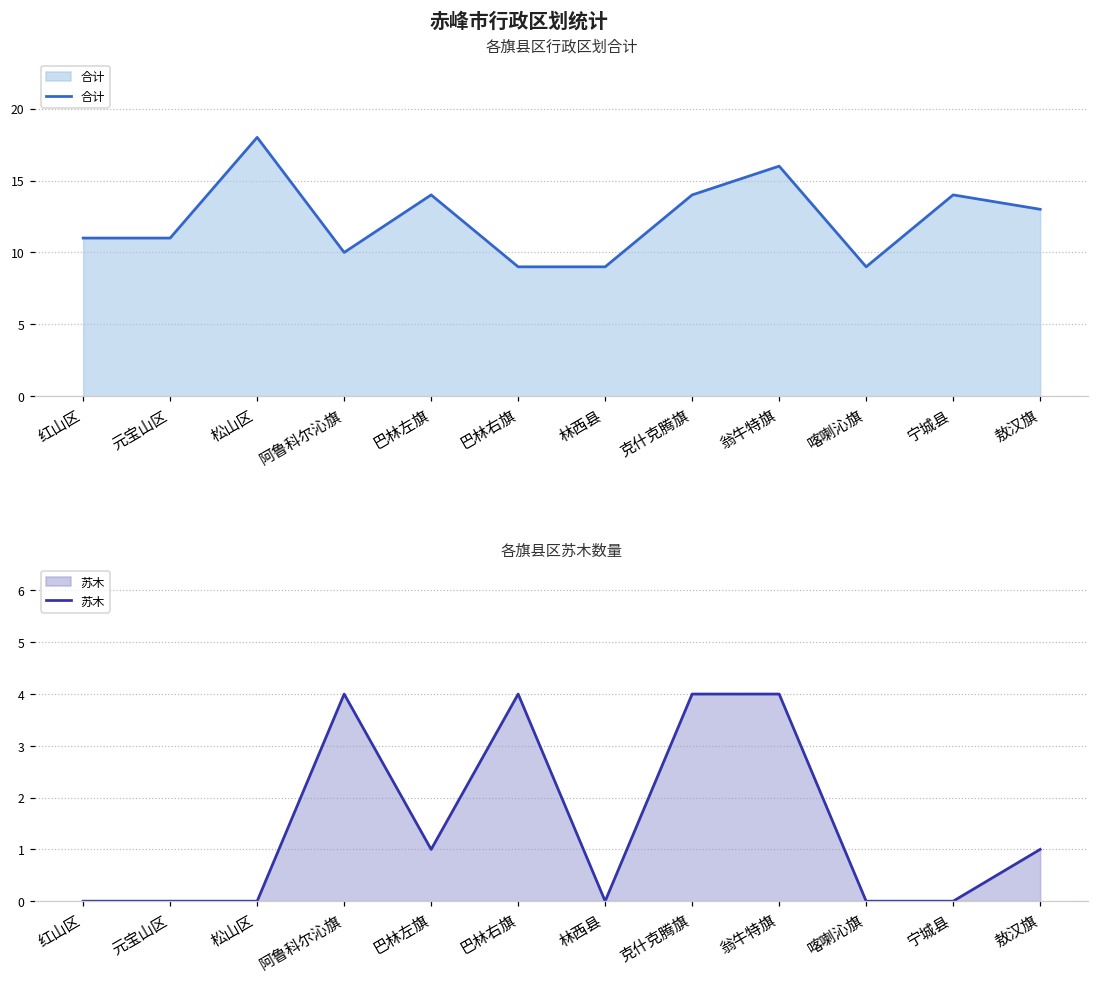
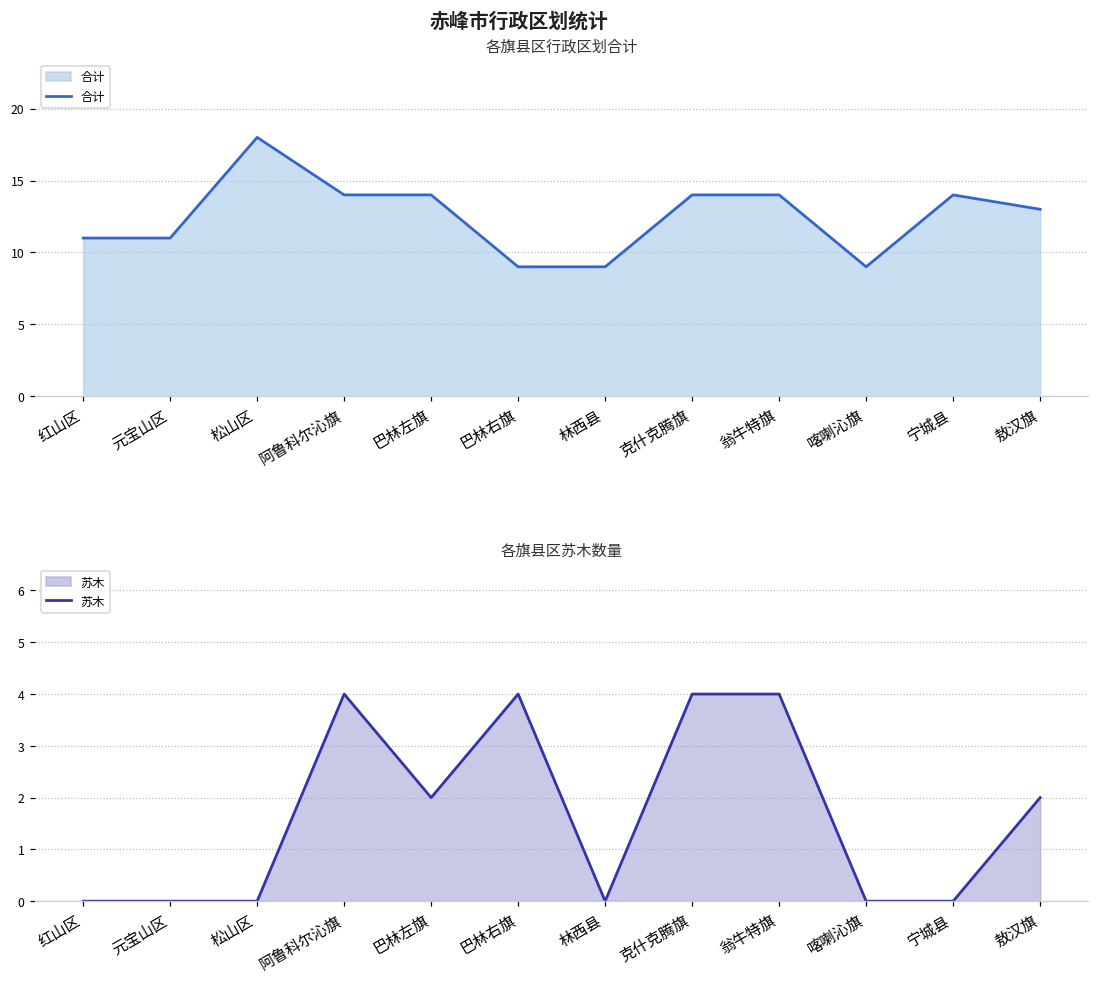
各旗县区行政区划合计, 阿鲁科尔沁旗: 10 -> 14
各旗县区行政区划合计, 翁牛特旗: 16 -> 14
各旗县区苏木数量, 巴林左旗: 1 -> 2
各旗县区苏木数量, 敖汉旗: 1 -> 2
